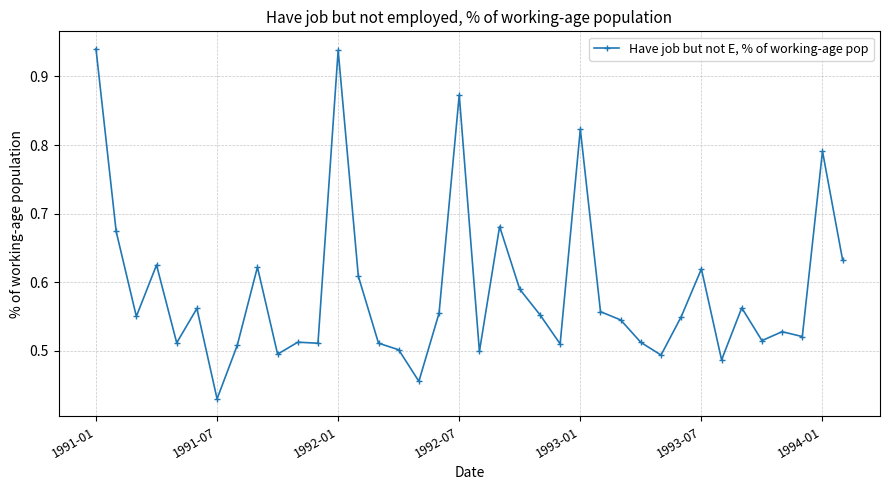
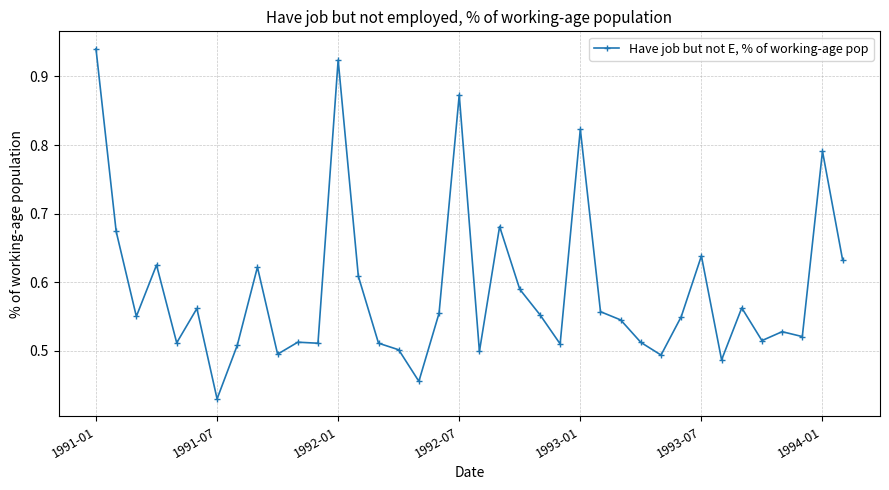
1992-01: 0.94 -> 0.92
1993-07: 0.62 -> 0.64
